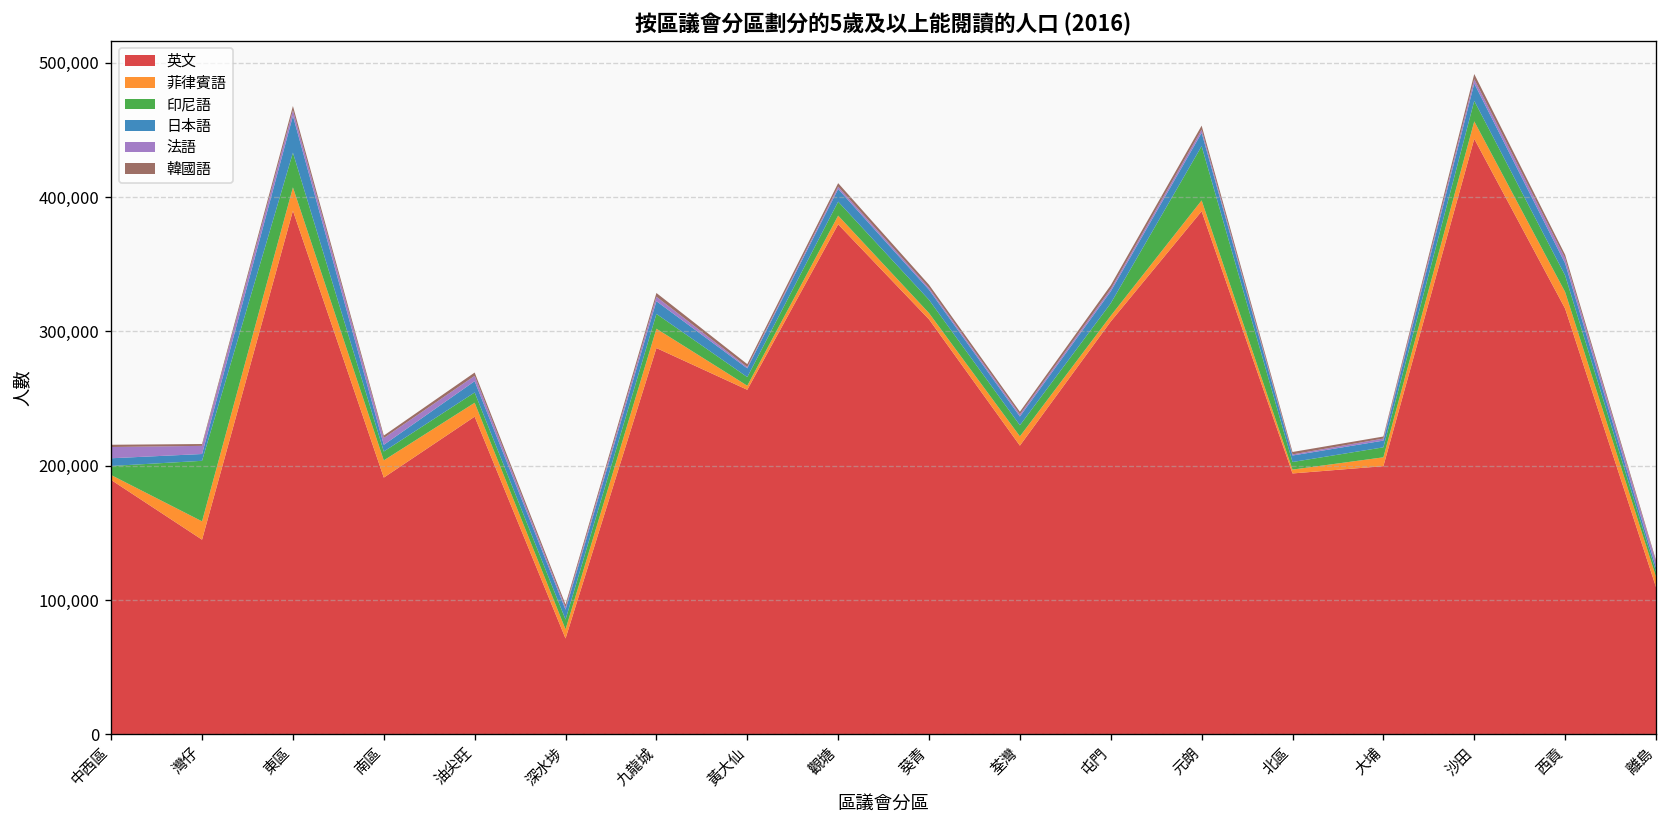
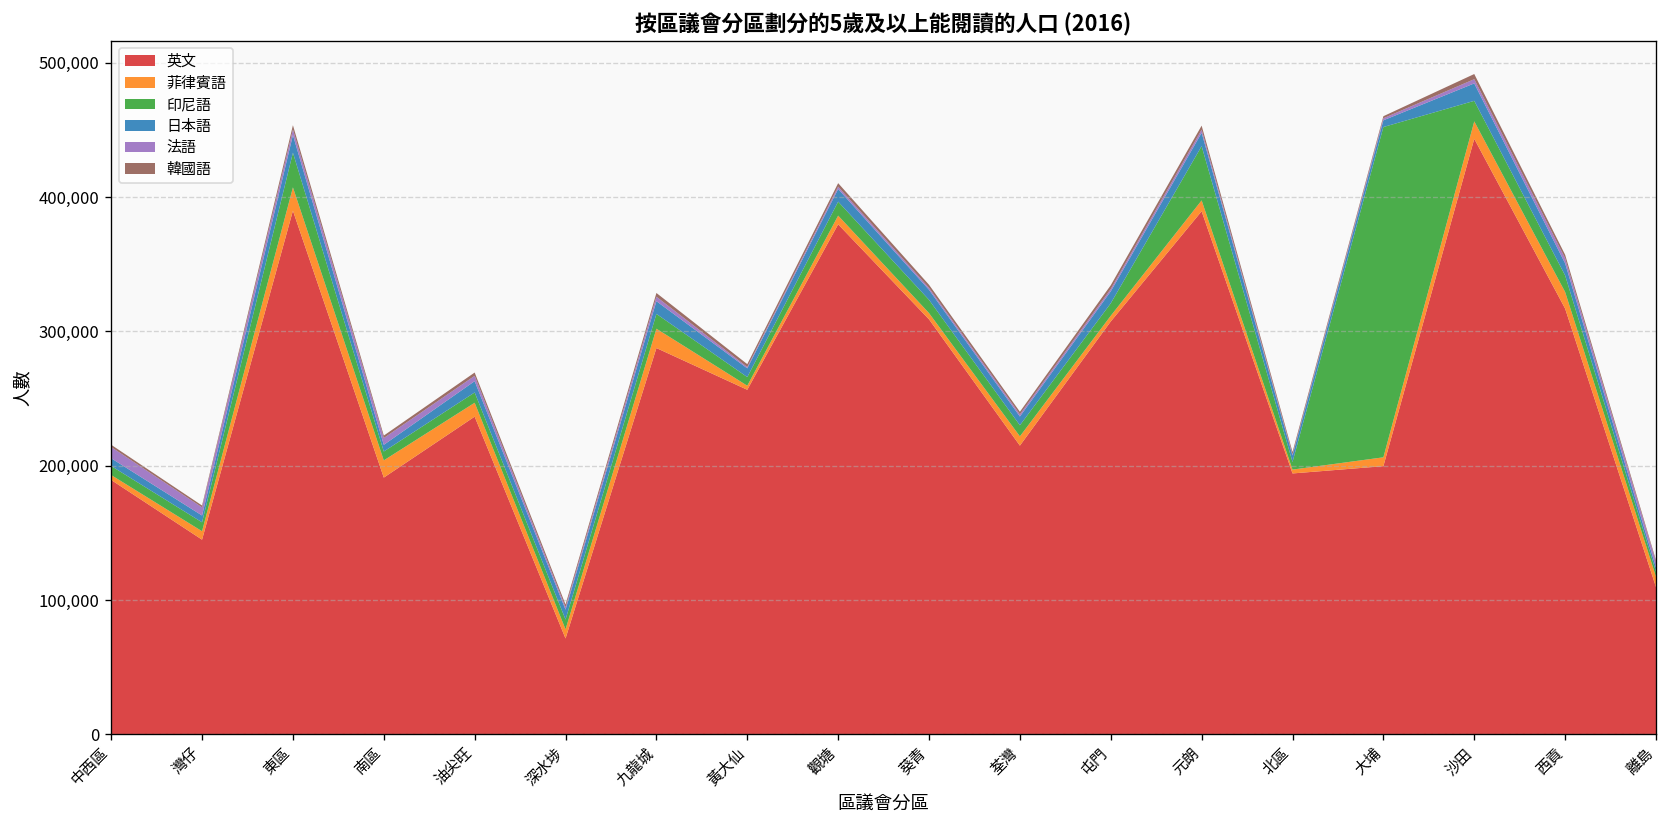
菲律賓語, 灣仔: 14,000 -> 6,000
印尼語, 灣仔: 45,000 -> 7,000
日本語, 東區: 27,000 -> 13,000
印尼語, 大埔: 7,000 -> 246,000
